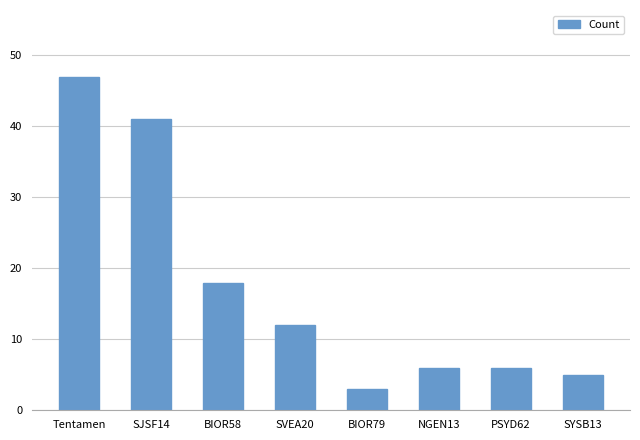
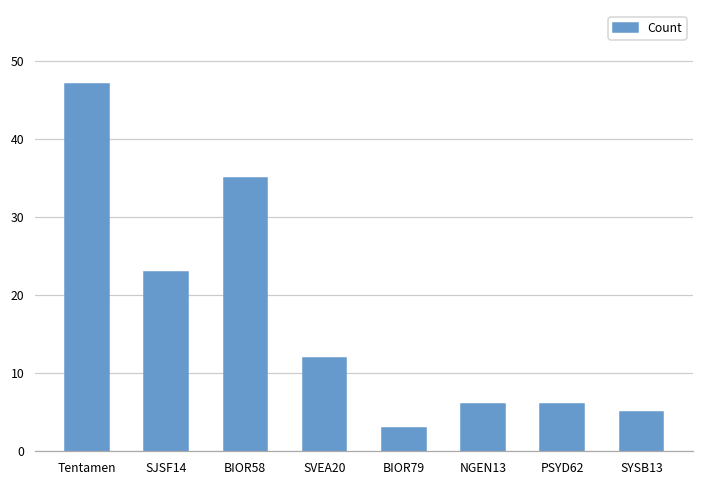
SJSF14: 41 -> 23
BIOR58: 18 -> 35
